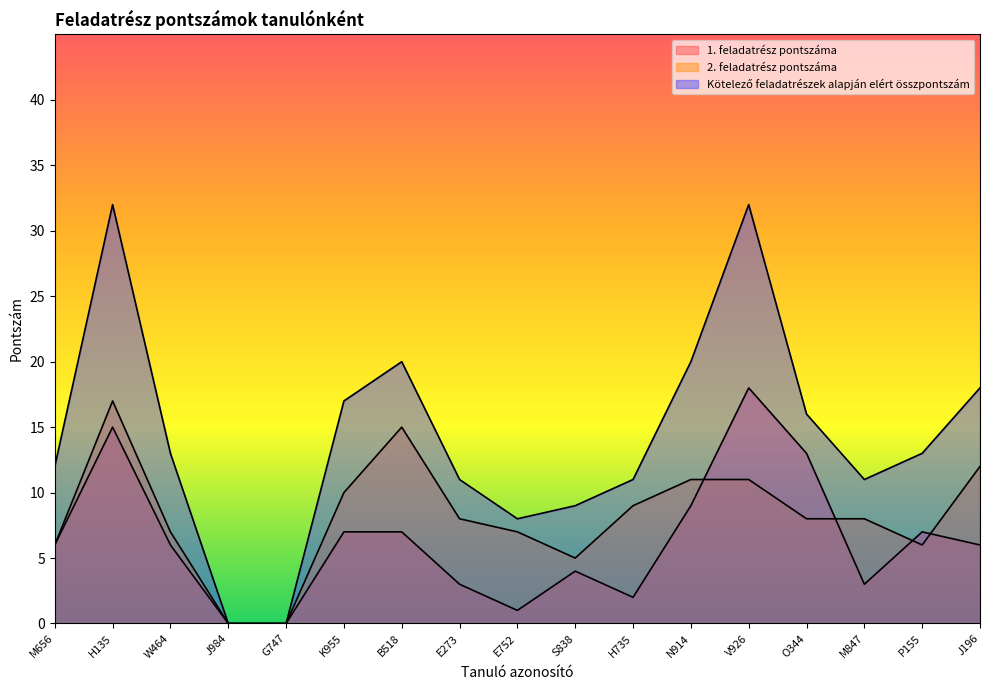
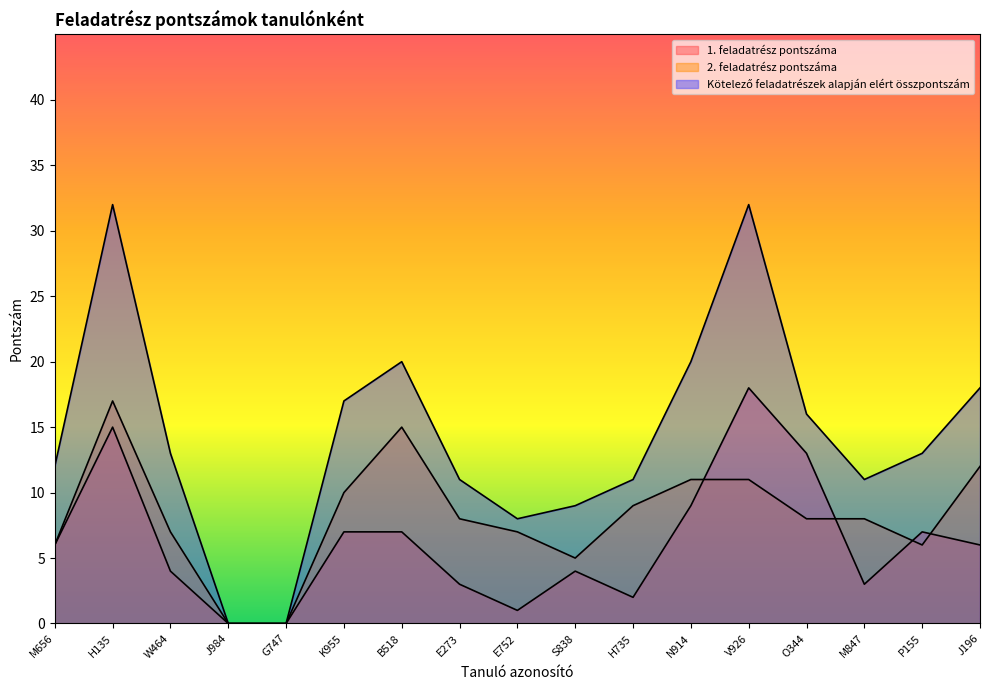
1. feladatrész pontszáma, W464: 6 -> 4
